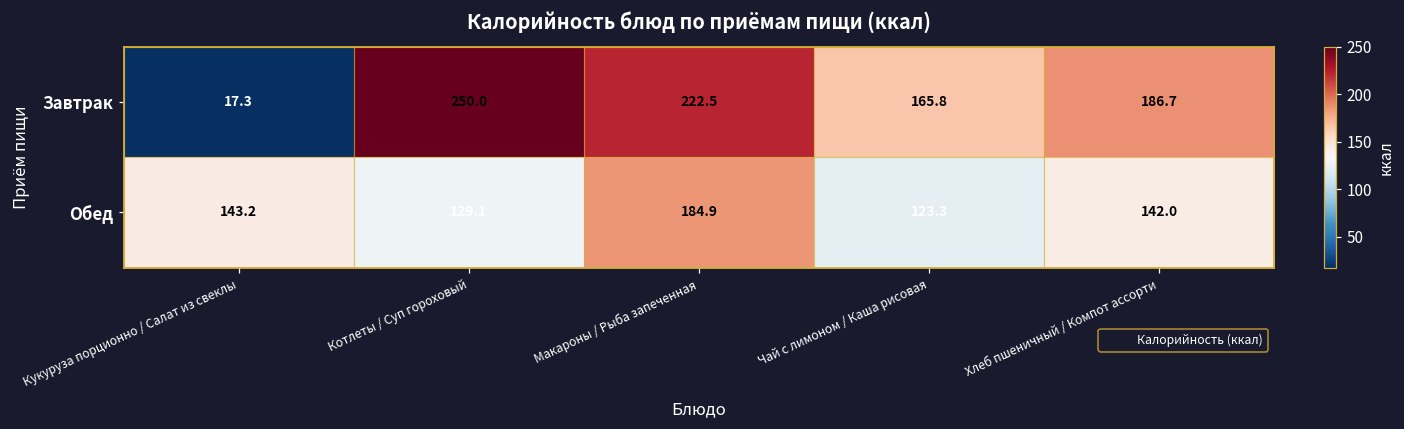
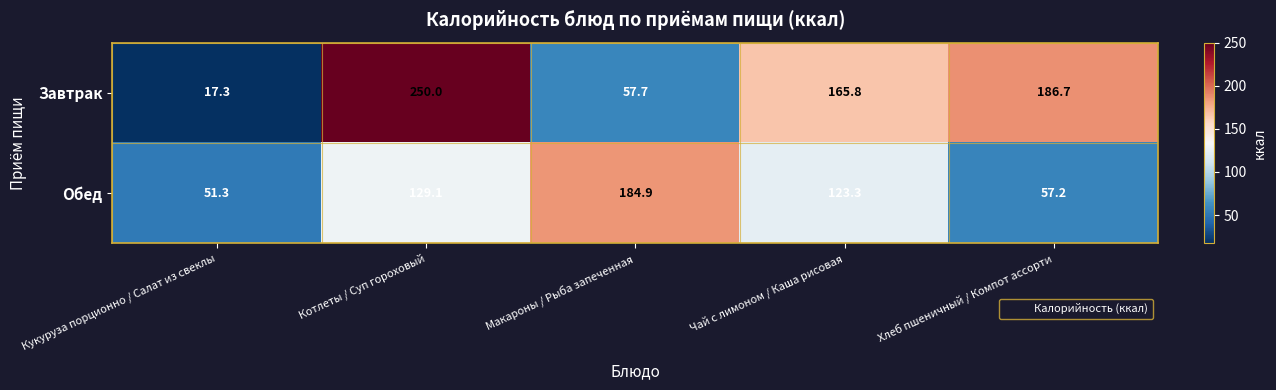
Завтрак, Макароны / Рыба запеченная: 222.5 -> 57.7
Обед, Кукуруза порционно / Салат из свеклы: 143.2 -> 51.3
Обед, Хлеб пшеничный / Компот ассорти: 142.0 -> 57.2
